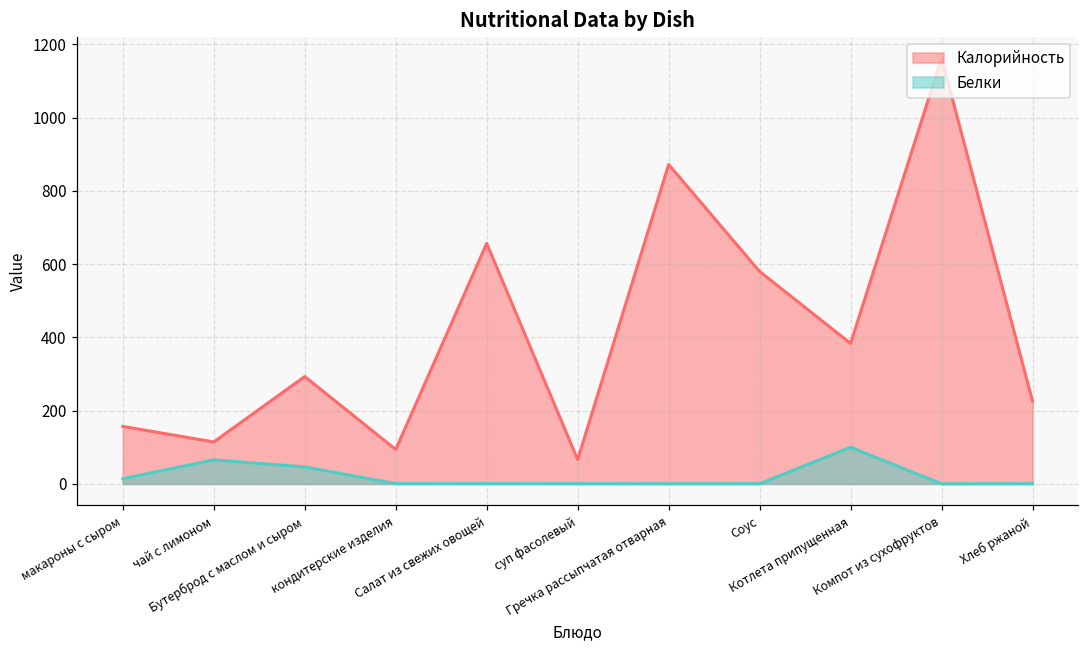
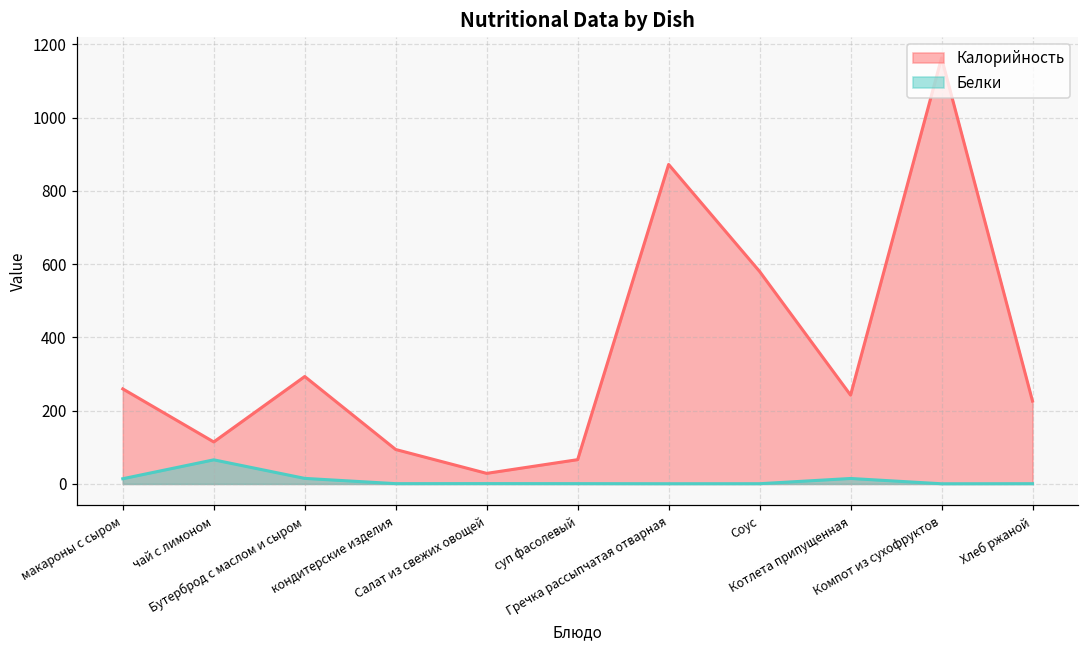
Калорийность, макароны с сыром: 160 -> 260
Белки, Бутерброд с маслом и сыром: 50 -> 20
Калорийность, Салат из свежих овощей: 660 -> 30
Калорийность, Котлета припущенная: 380 -> 240
Белки, Котлета припущенная: 100 -> 10
